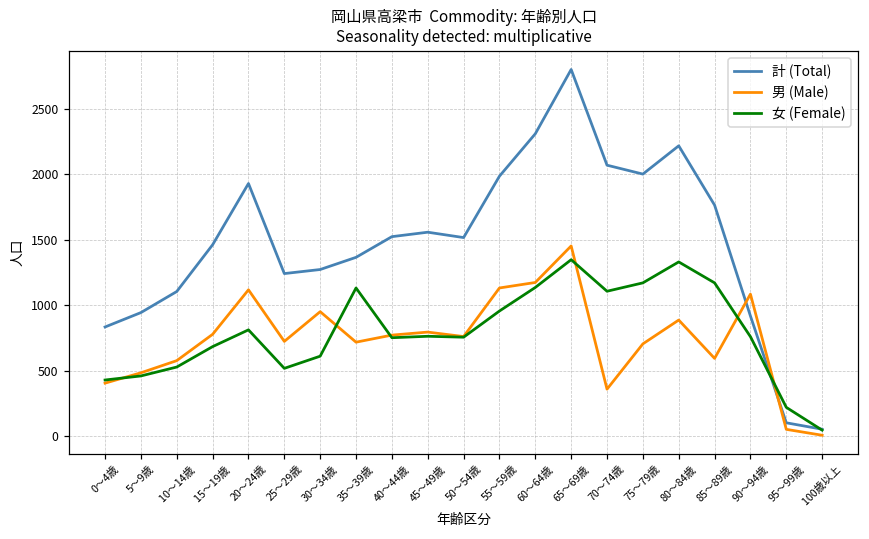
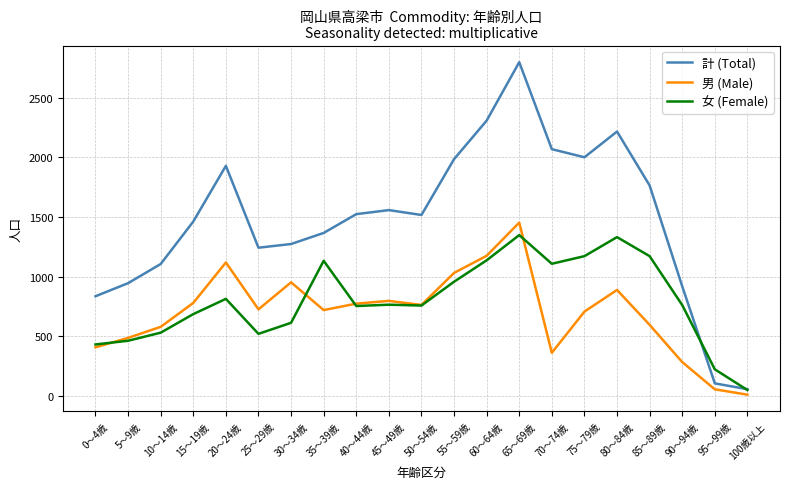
男 (Male), 55～59歳: 1130 -> 1030
男 (Male), 90～94歳: 1090 -> 280
